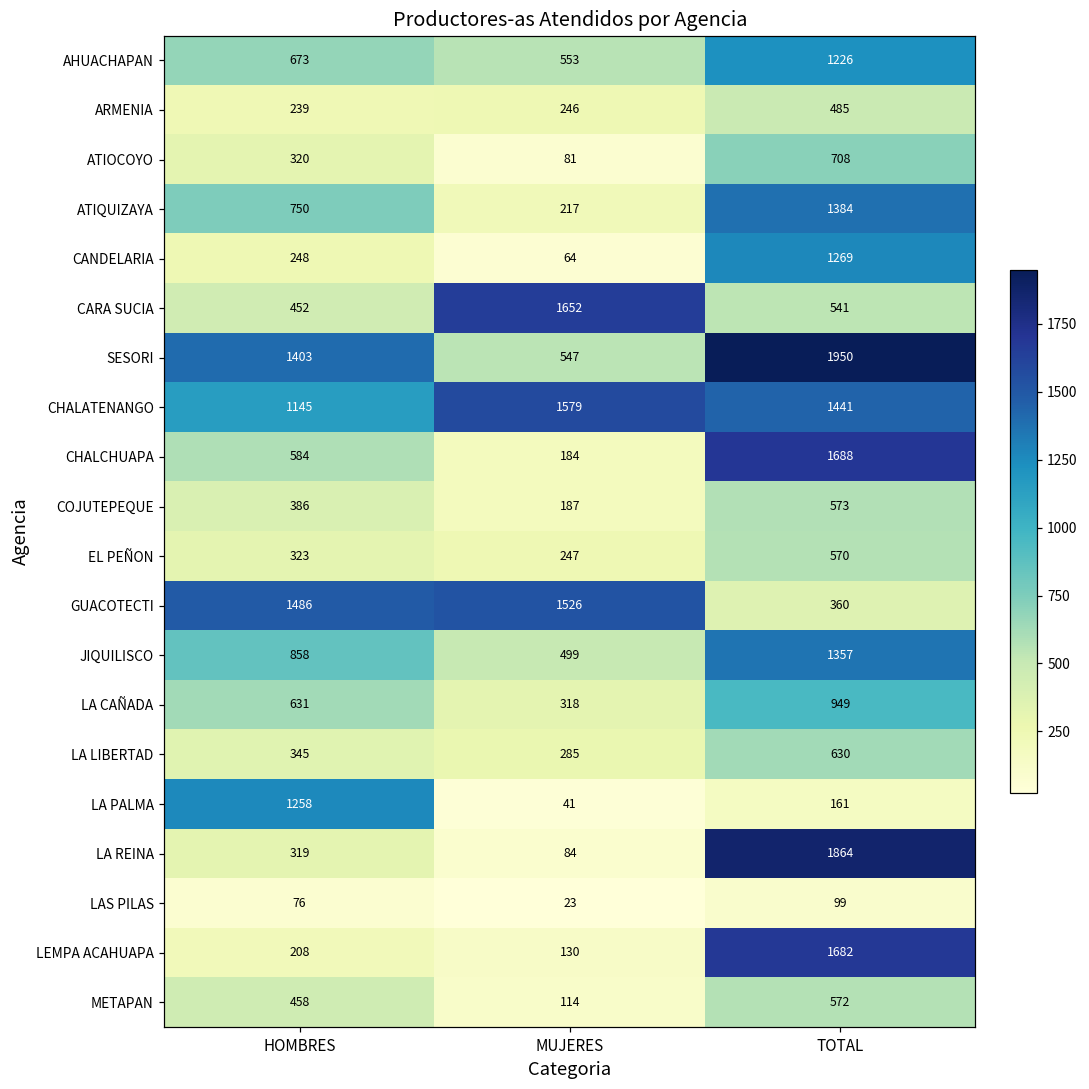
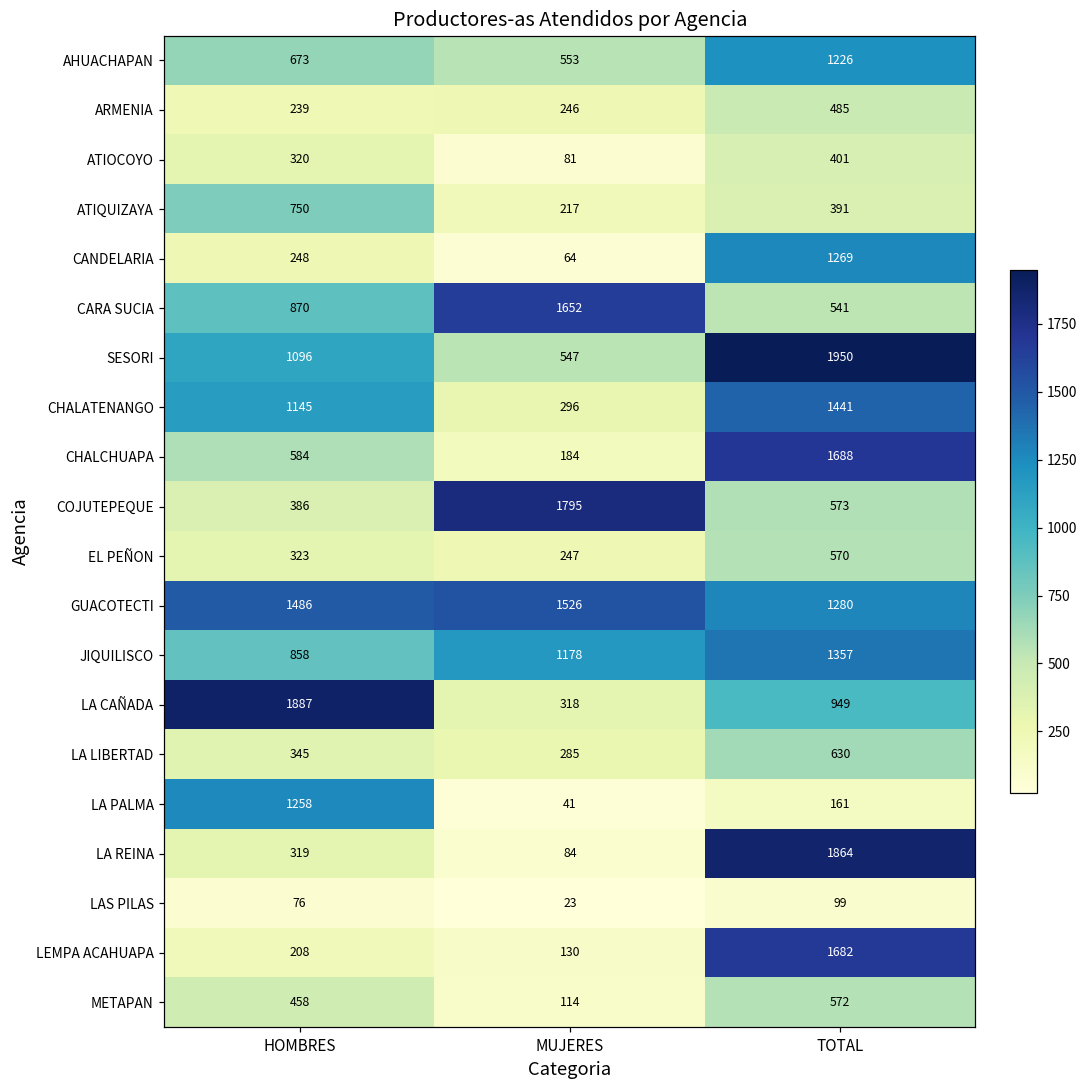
ATIOCOYO, TOTAL: 708 -> 401
ATIQUIZAYA, TOTAL: 1384 -> 391
CARA SUCIA, HOMBRES: 452 -> 870
SESORI, HOMBRES: 1403 -> 1096
CHALATENANGO, MUJERES: 1579 -> 296
COJUTEPEQUE, MUJERES: 187 -> 1795
GUACOTECTI, TOTAL: 360 -> 1280
JIQUILISCO, MUJERES: 499 -> 1178
LA CAÑADA, HOMBRES: 631 -> 1887
